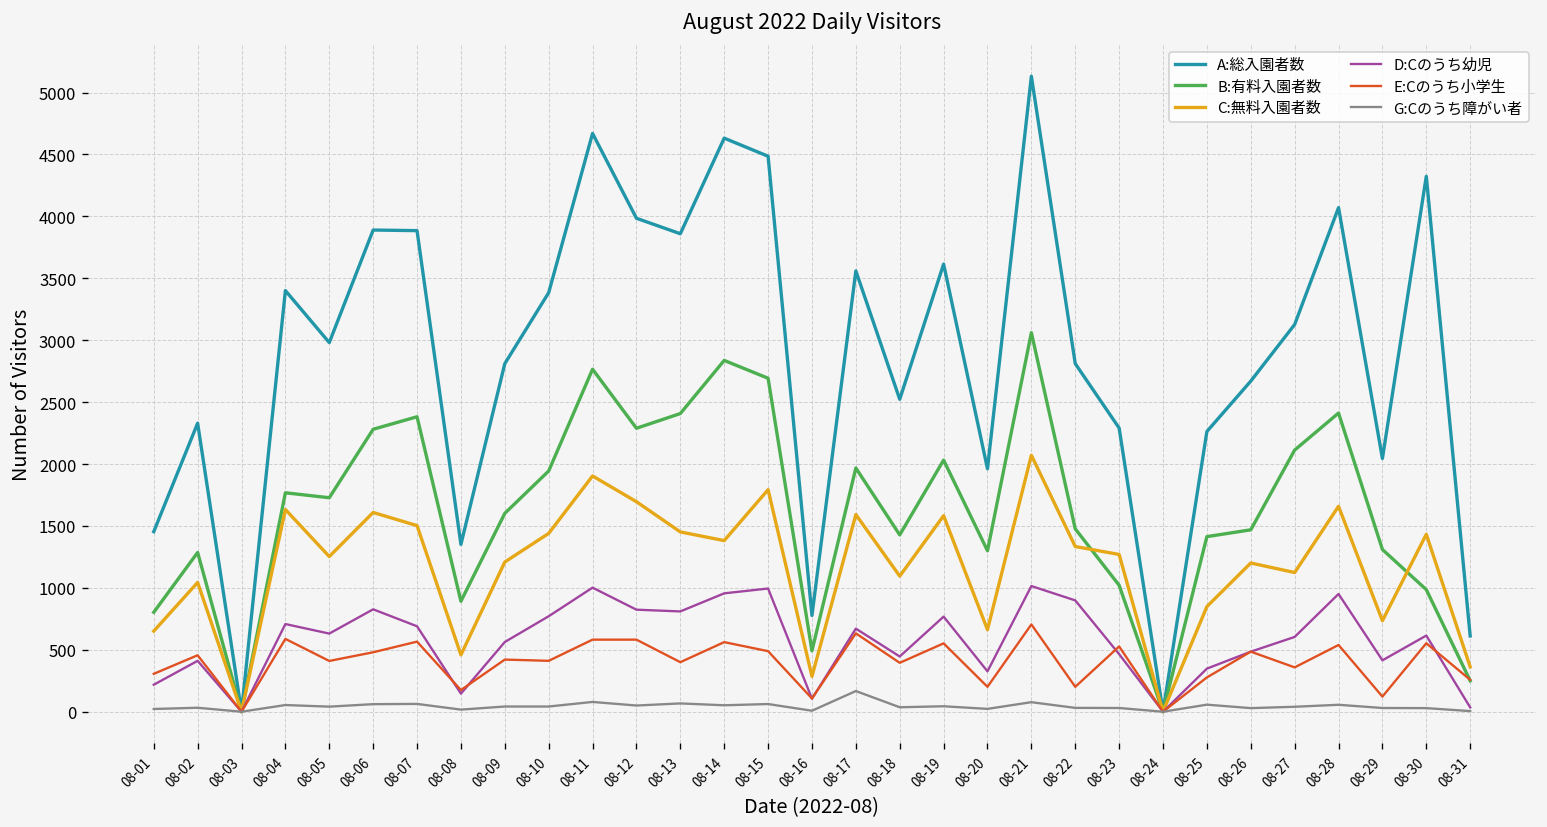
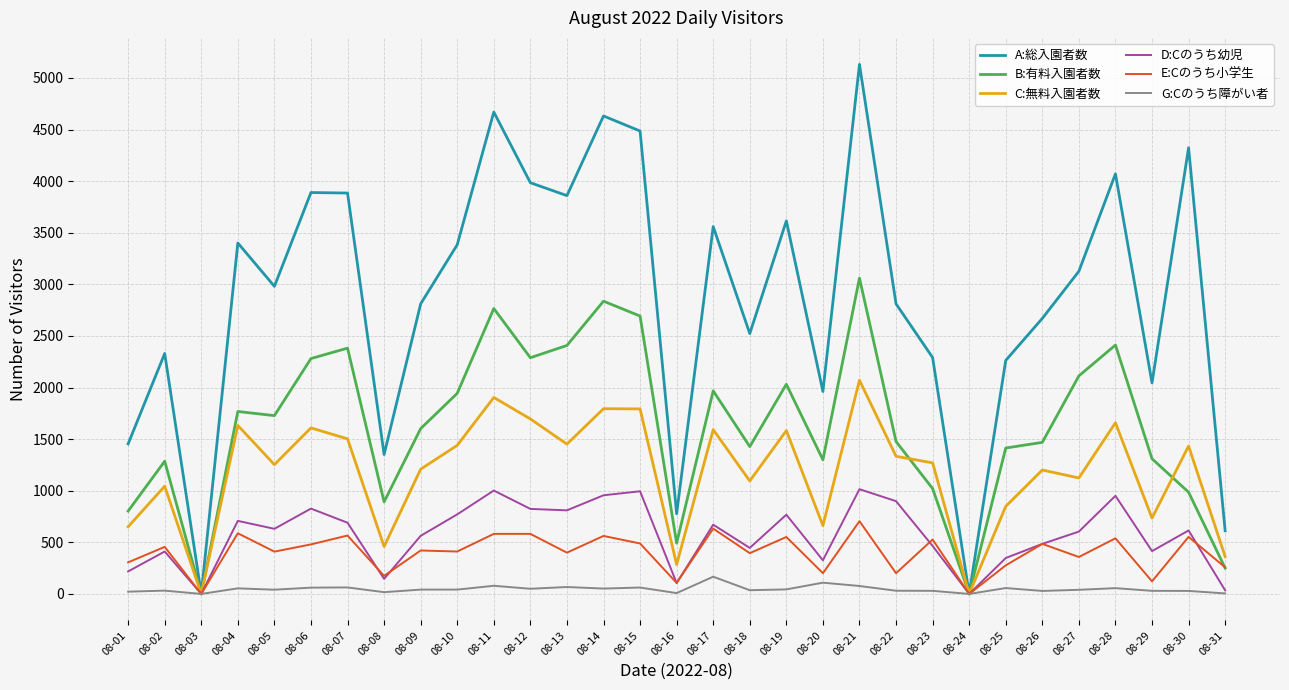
C:無料入園者数, 08-14: 1380 -> 1800
G:Cのうち障がい者, 08-20: 20 -> 110
